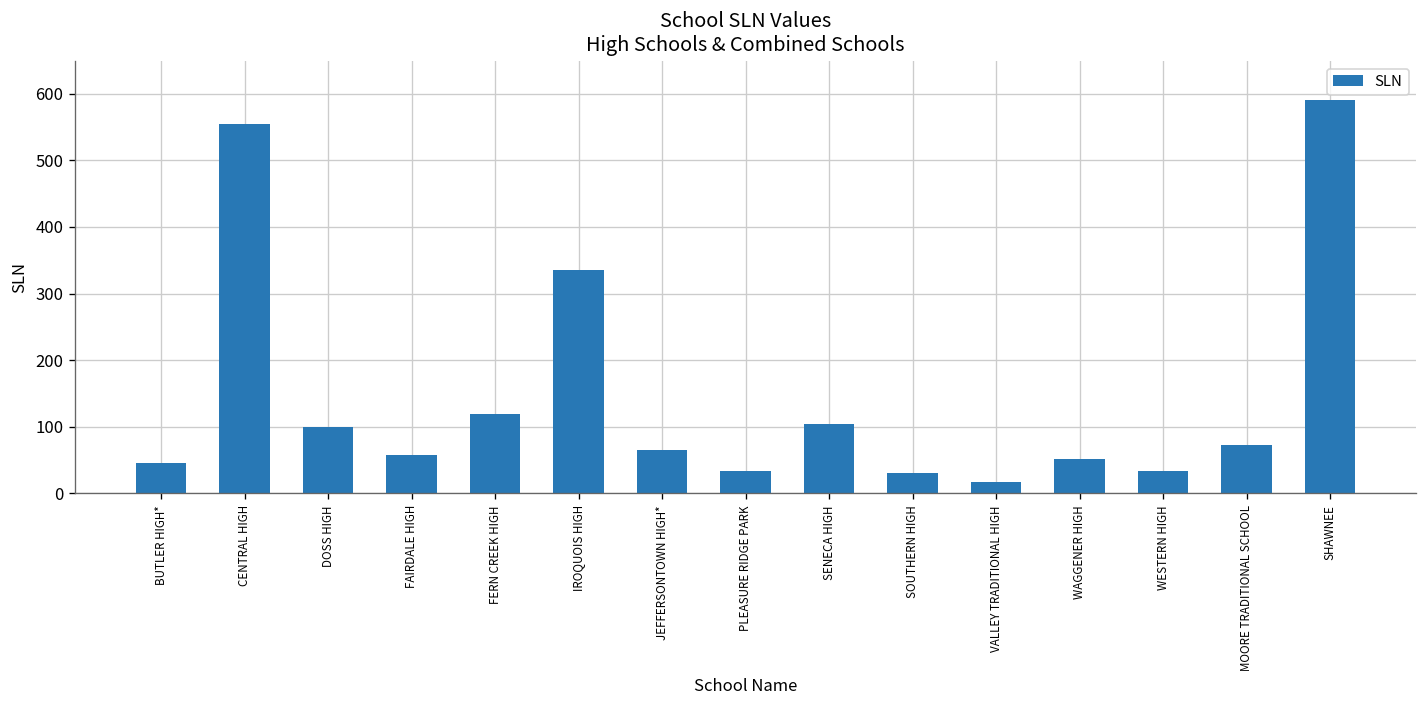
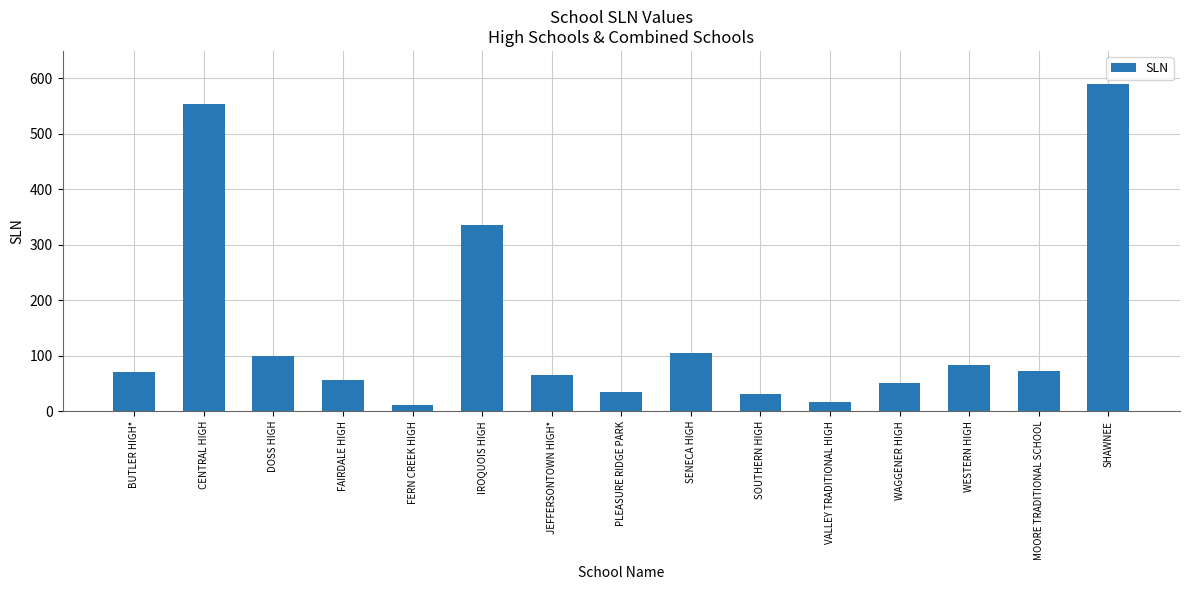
BUTLER HIGH*: 50 -> 70
FERN CREEK HIGH: 120 -> 10
WESTERN HIGH: 30 -> 80
